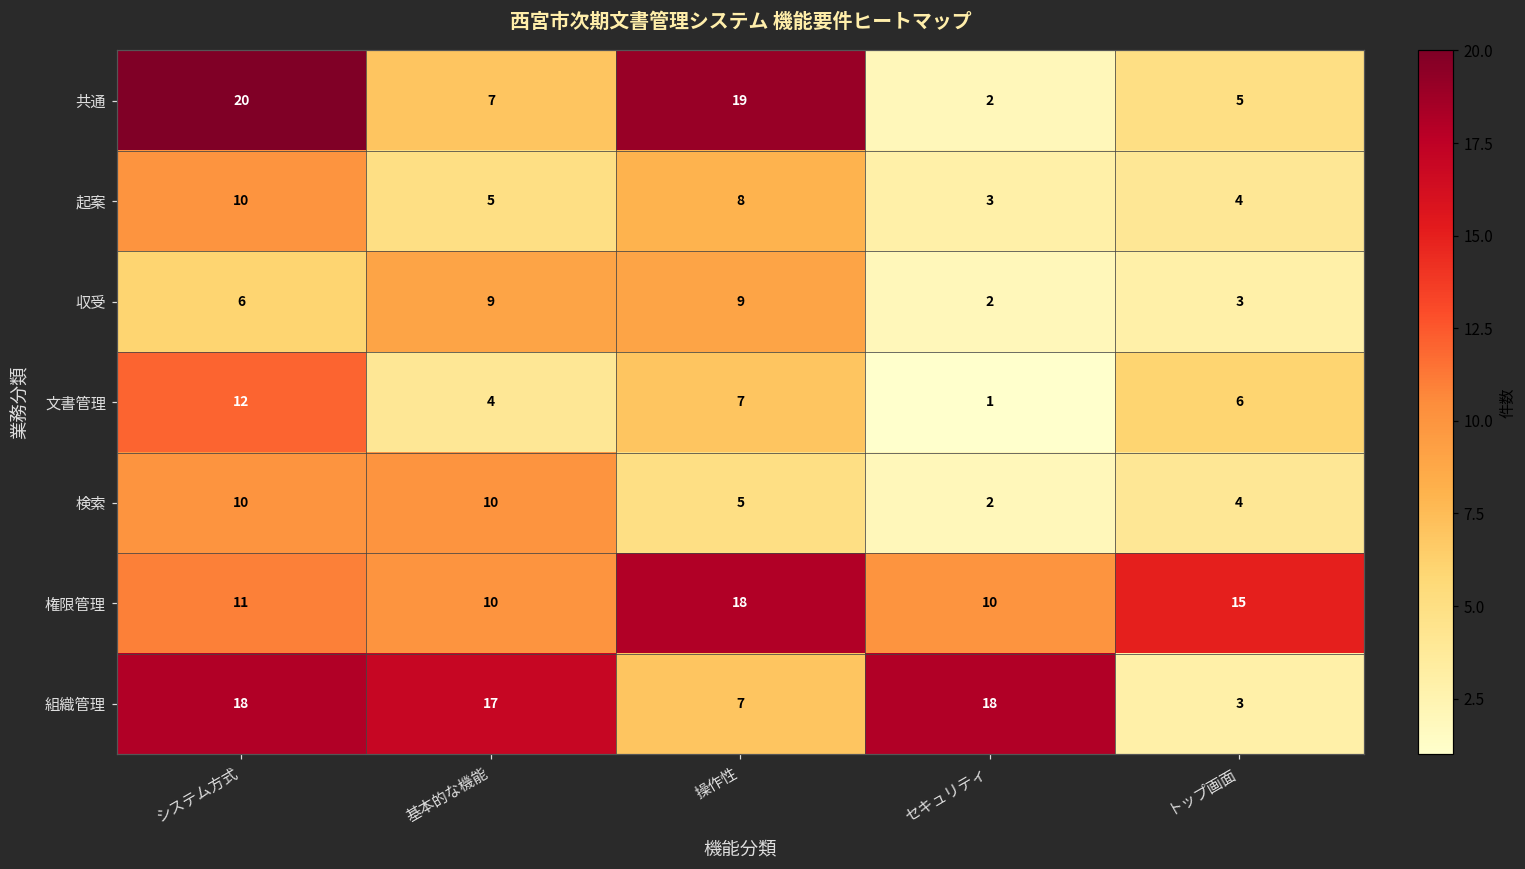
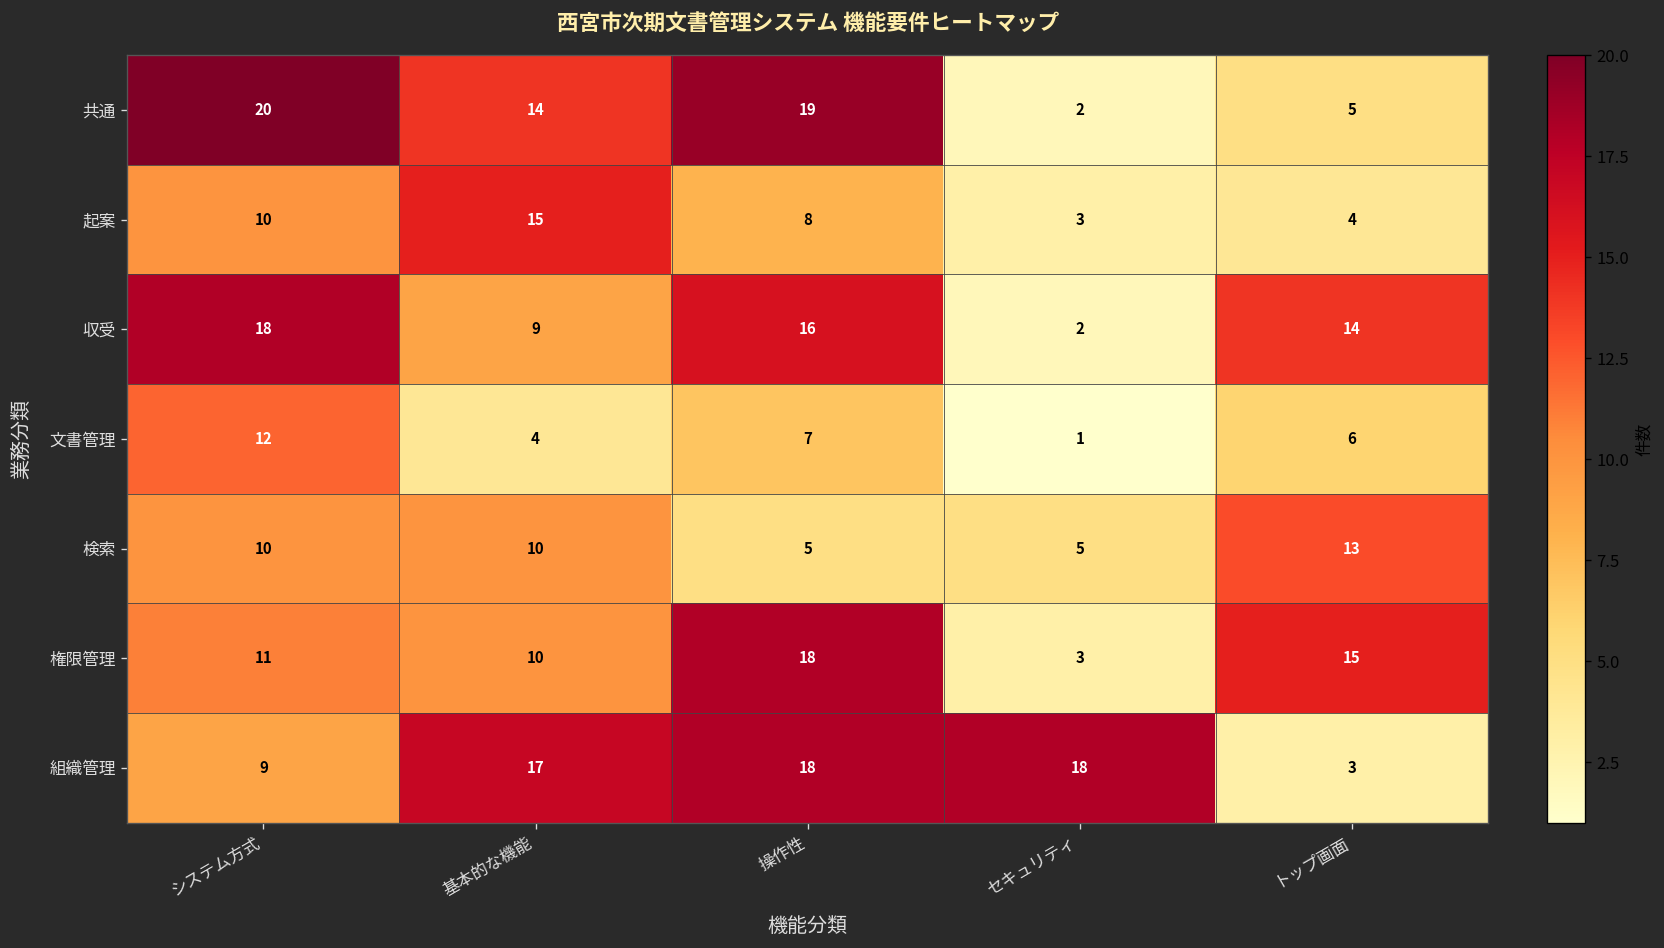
共通, 基本的な機能: 7 -> 14
起案, 基本的な機能: 5 -> 15
収受, システム方式: 6 -> 18
収受, 操作性: 9 -> 16
収受, トップ画面: 3 -> 14
検索, セキュリティ: 2 -> 5
検索, トップ画面: 4 -> 13
権限管理, セキュリティ: 10 -> 3
組織管理, システム方式: 18 -> 9
組織管理, 操作性: 7 -> 18
